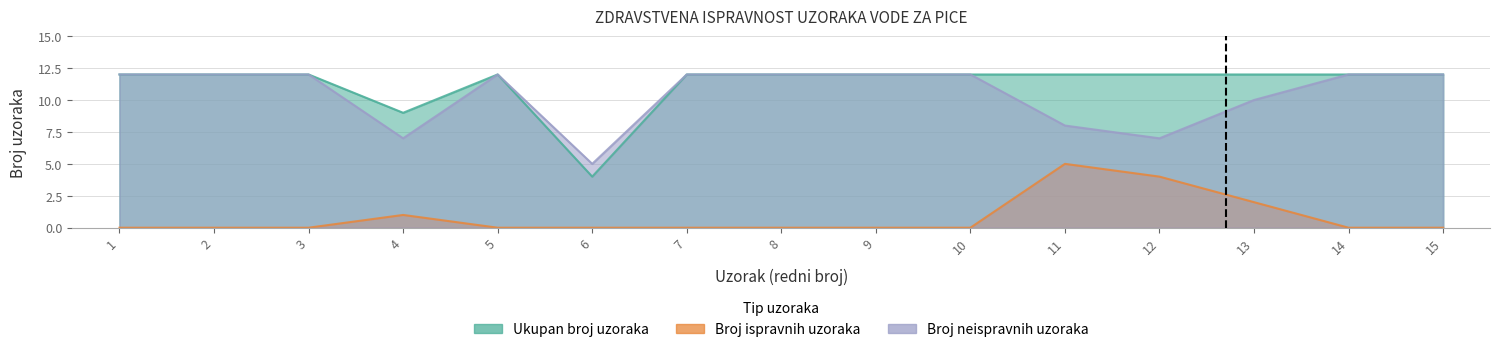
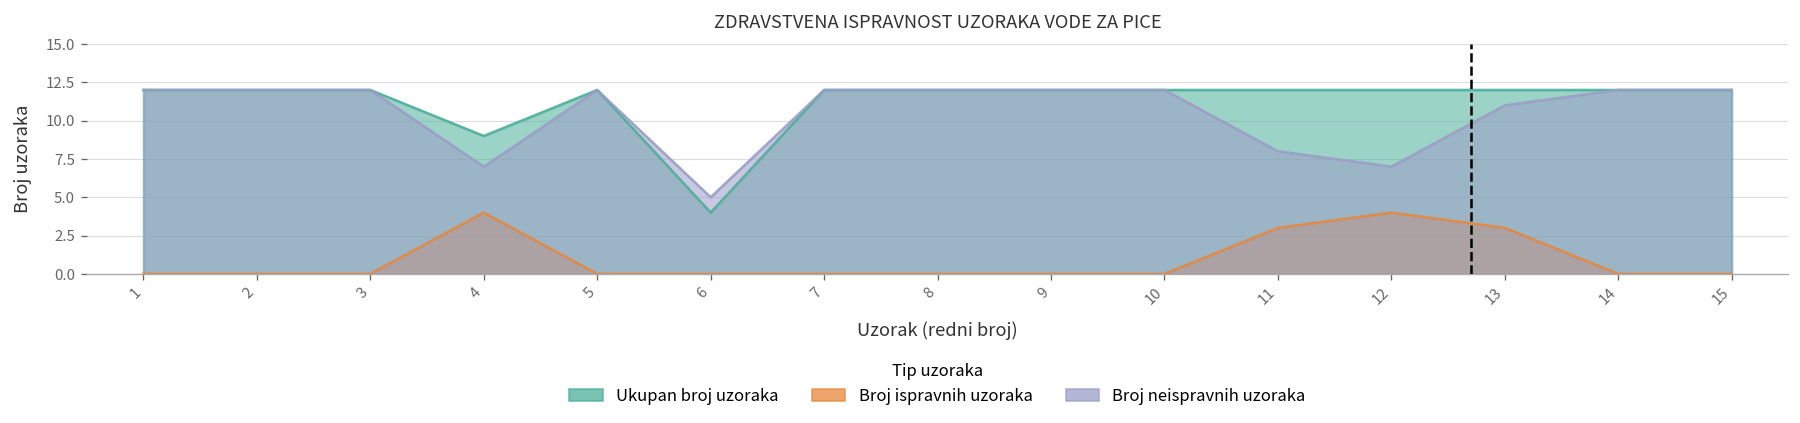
Broj ispravnih uzoraka, 4: 1 -> 4
Broj ispravnih uzoraka, 11: 5 -> 3
Broj ispravnih uzoraka, 13: 2 -> 3
Broj neispravnih uzoraka, 13: 10 -> 11
